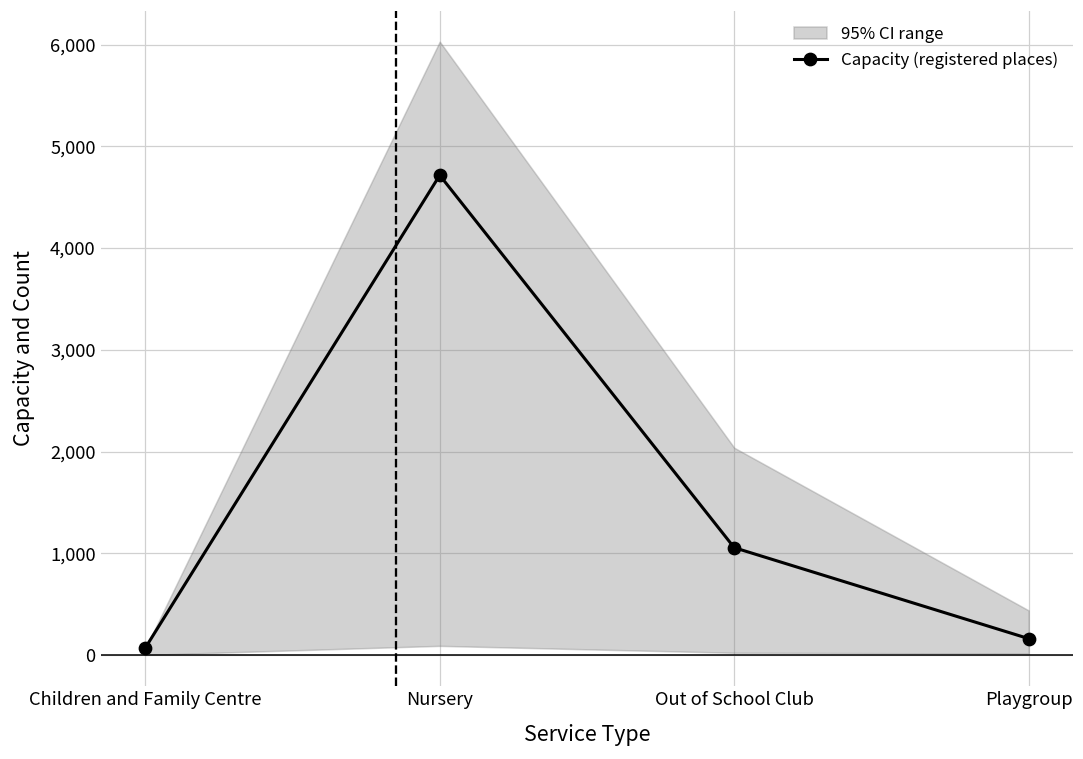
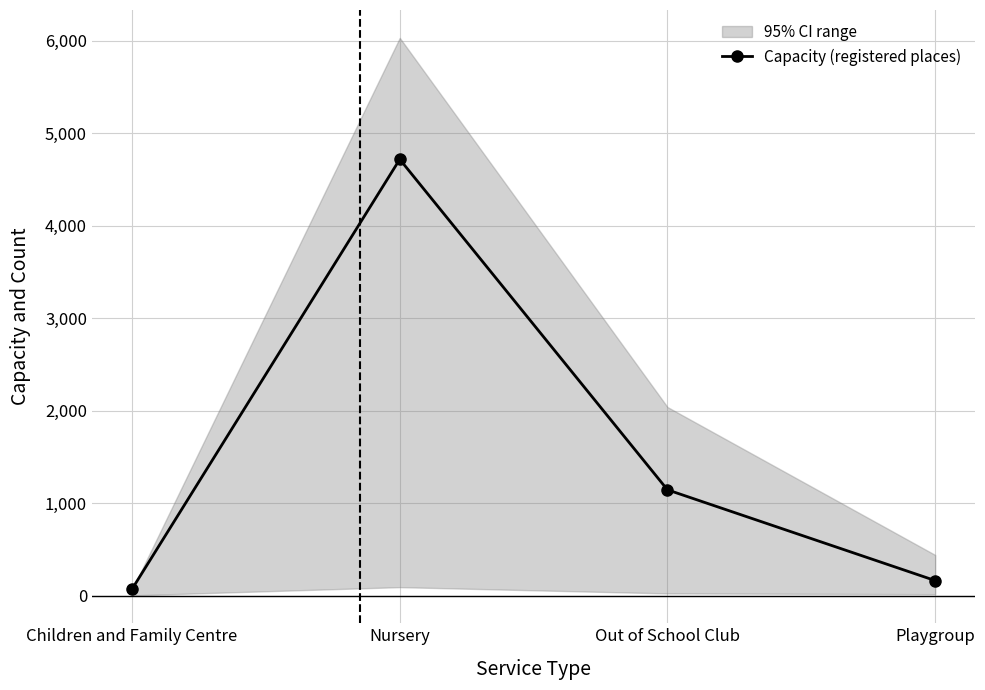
Capacity (registered places), Out of School Club: 1,060 -> 1,140
